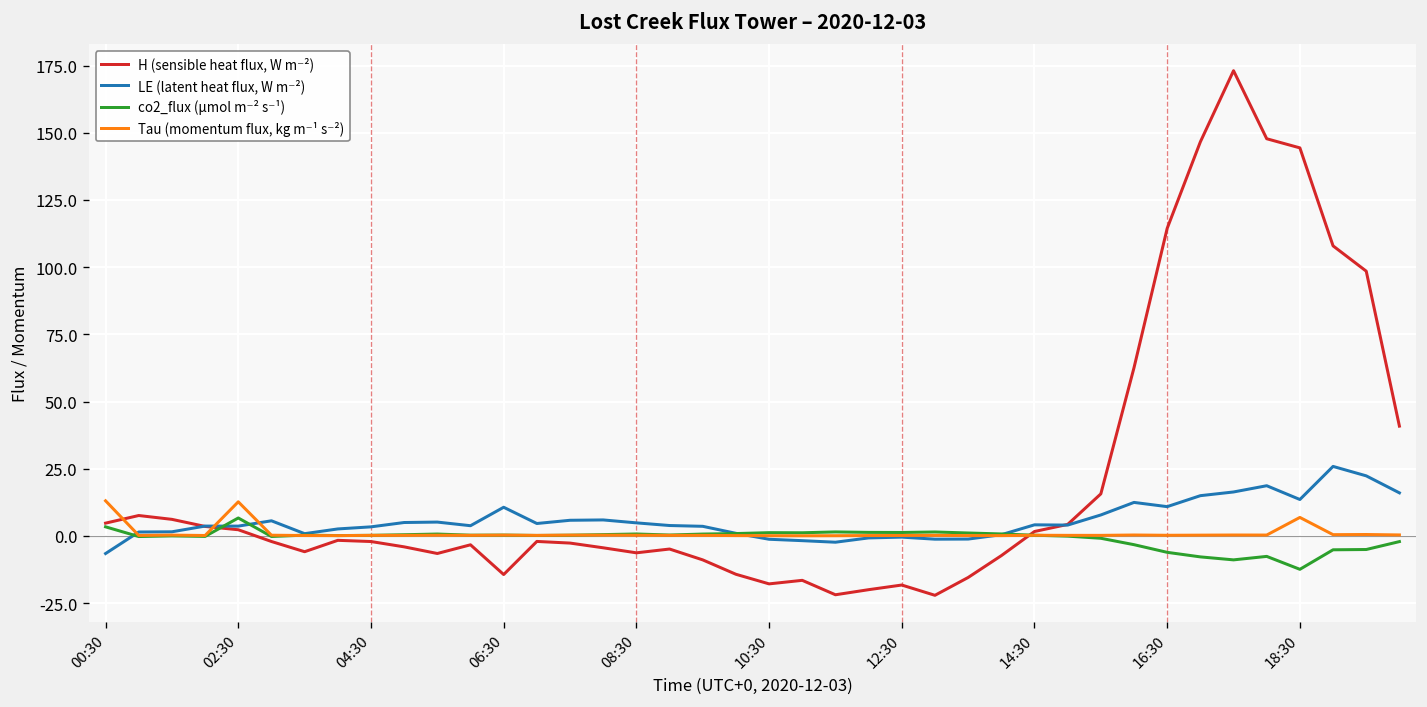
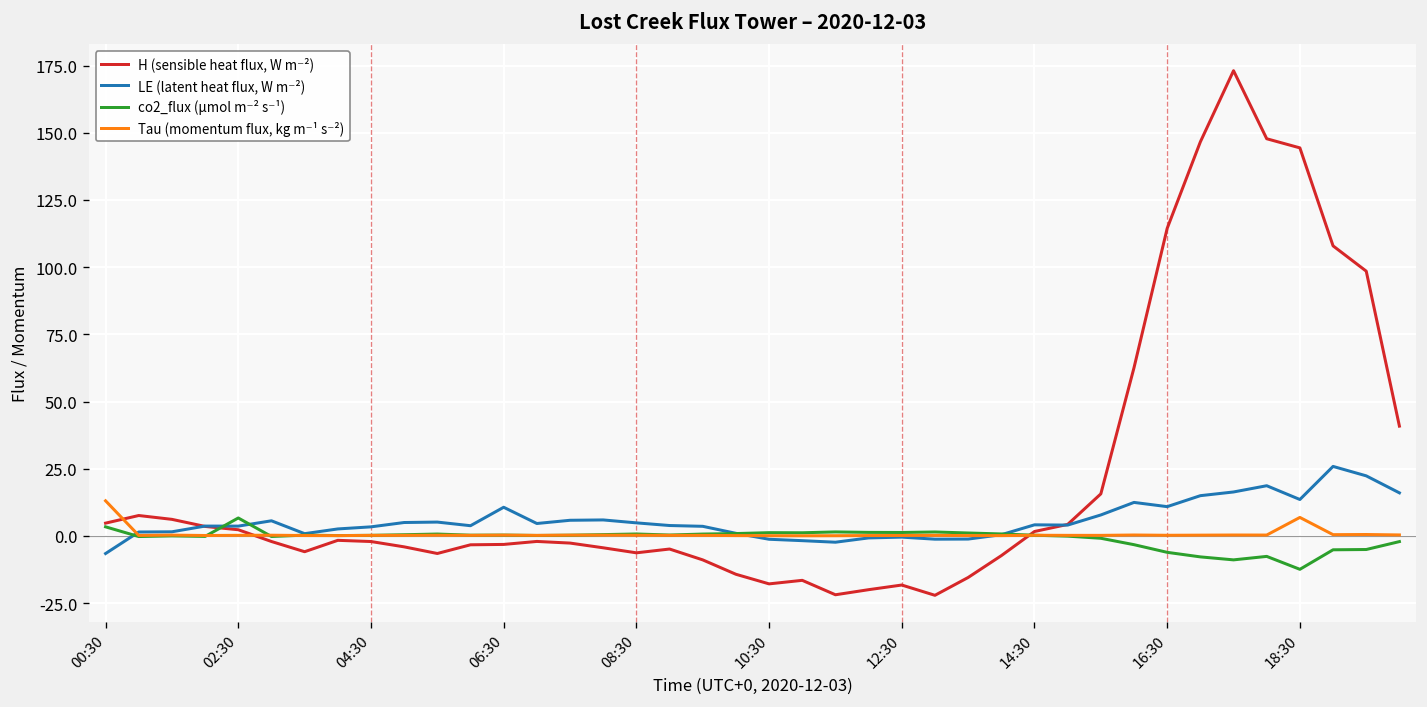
Tau (momentum flux, kg m⁻¹ s⁻²), 02:30: 13 -> 0
H (sensible heat flux, W m⁻²), 06:30: -14 -> -3
